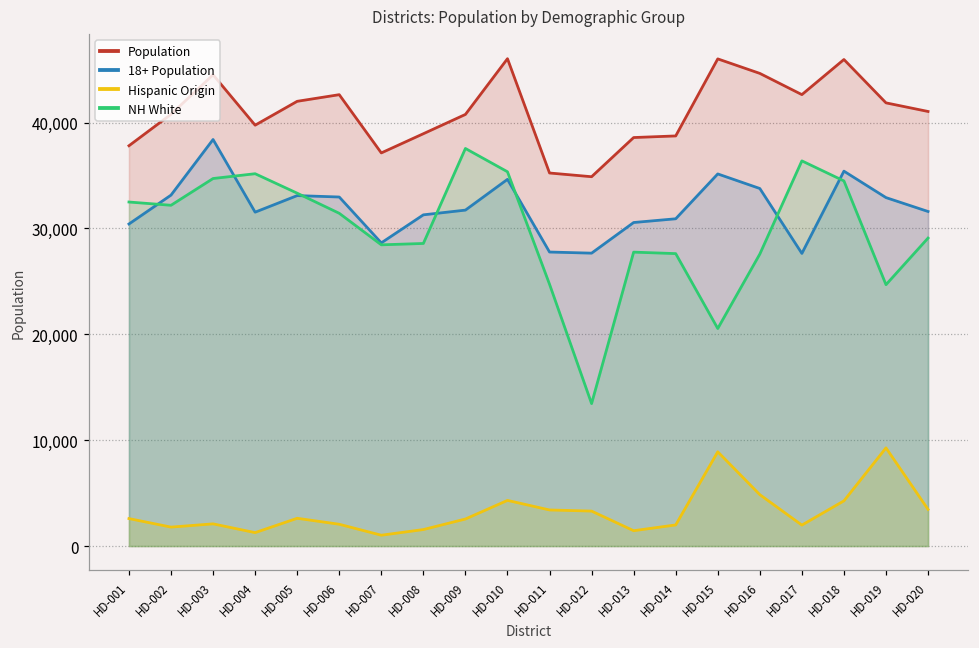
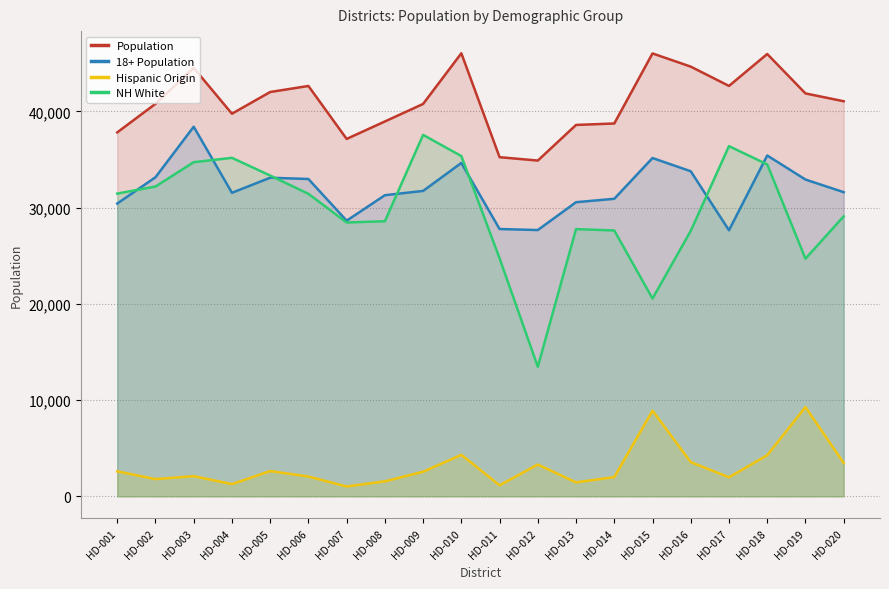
NH White, HD-001: 33,000 -> 31,000
Hispanic Origin, HD-011: 3,000 -> 1,000
Hispanic Origin, HD-016: 5,000 -> 4,000
